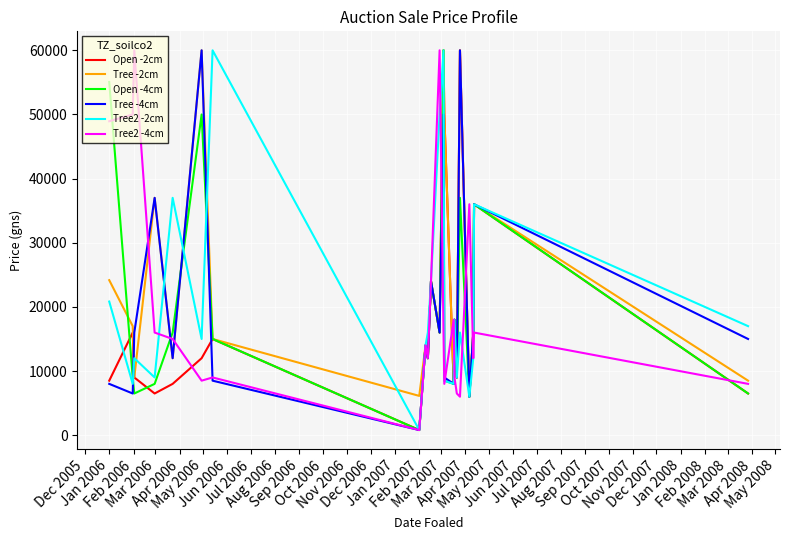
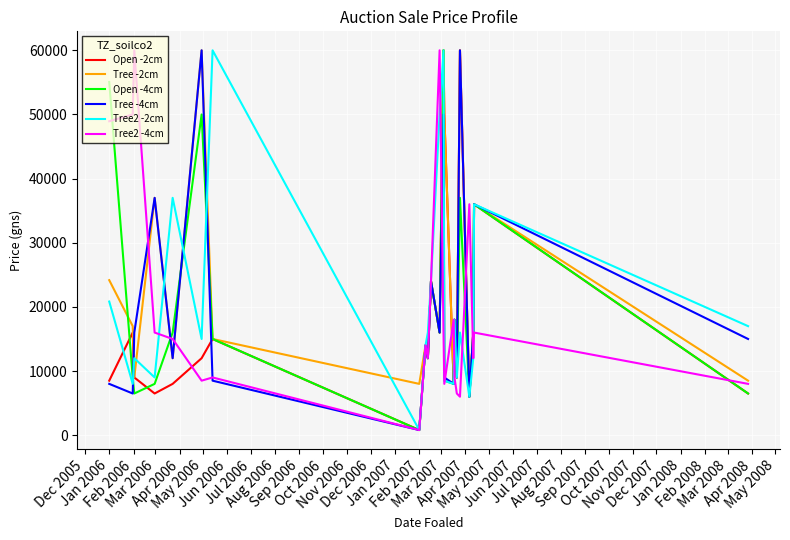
Tree -2cm, Feb 2007: 6000 -> 8000
